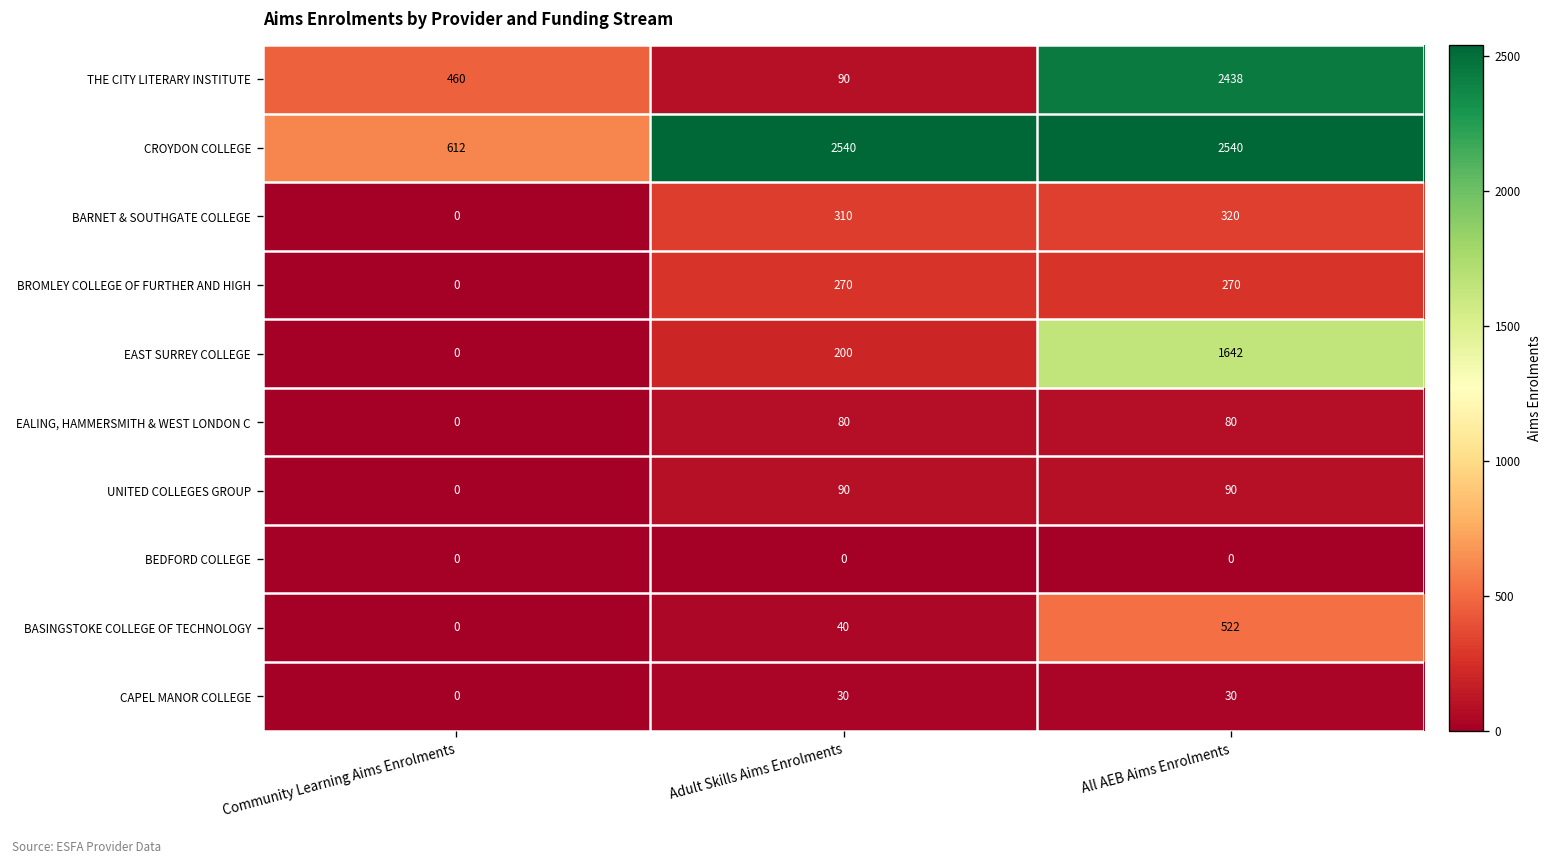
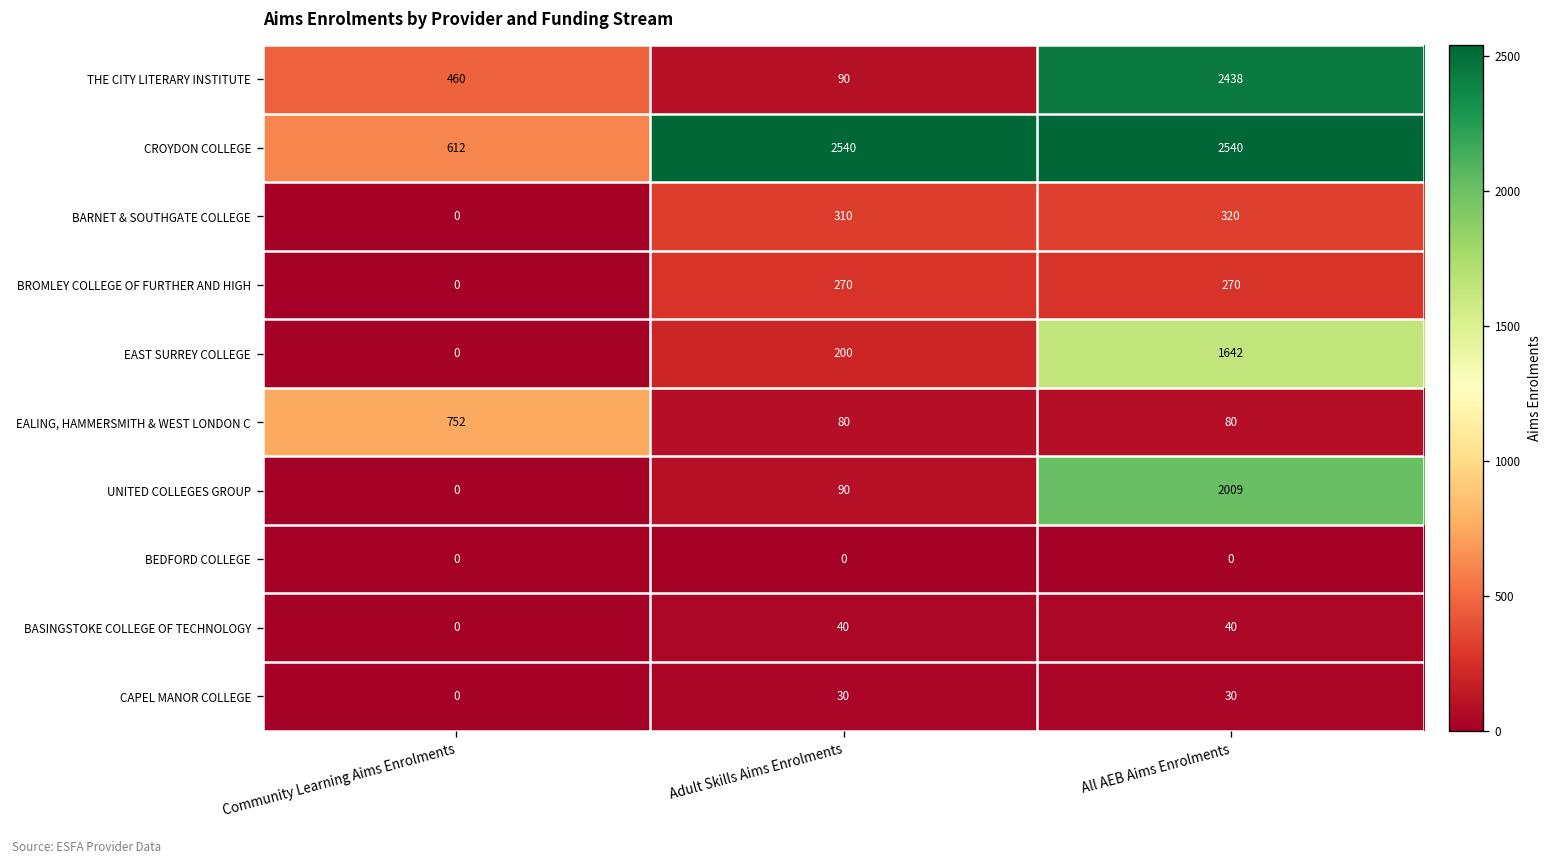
EALING, HAMMERSMITH & WEST LONDON C, Community Learning Aims Enrolments: 0 -> 752
UNITED COLLEGES GROUP, All AEB Aims Enrolments: 90 -> 2009
BASINGSTOKE COLLEGE OF TECHNOLOGY, All AEB Aims Enrolments: 522 -> 40
